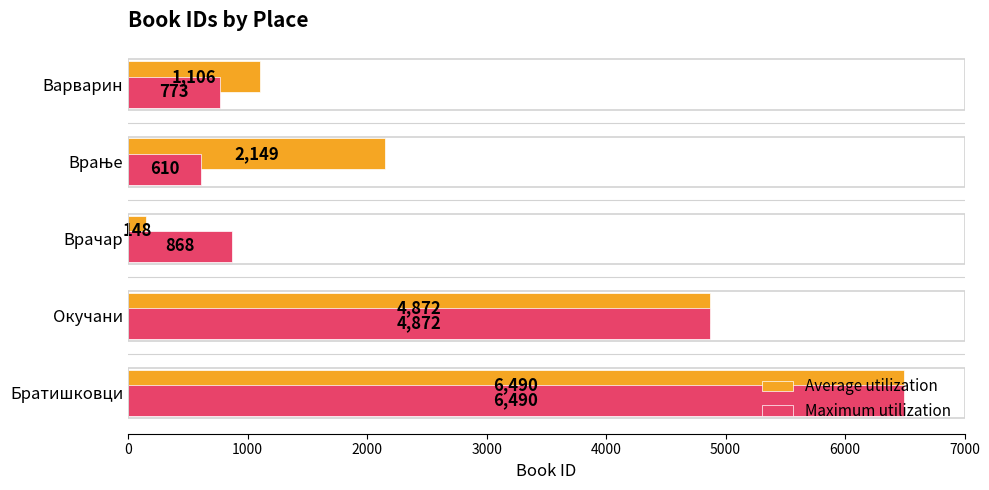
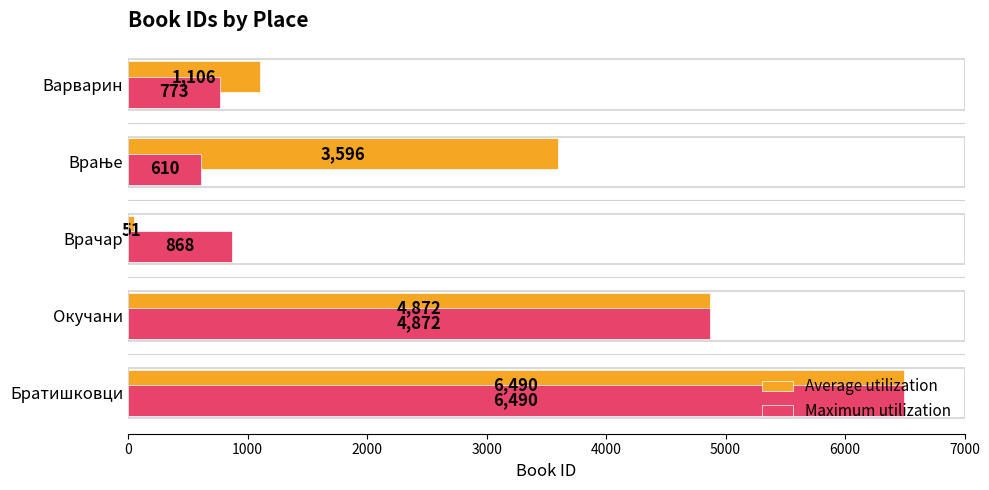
Average utilization, Врање: 2,149 -> 3,596
Average utilization, Врачар: 148 -> 51
